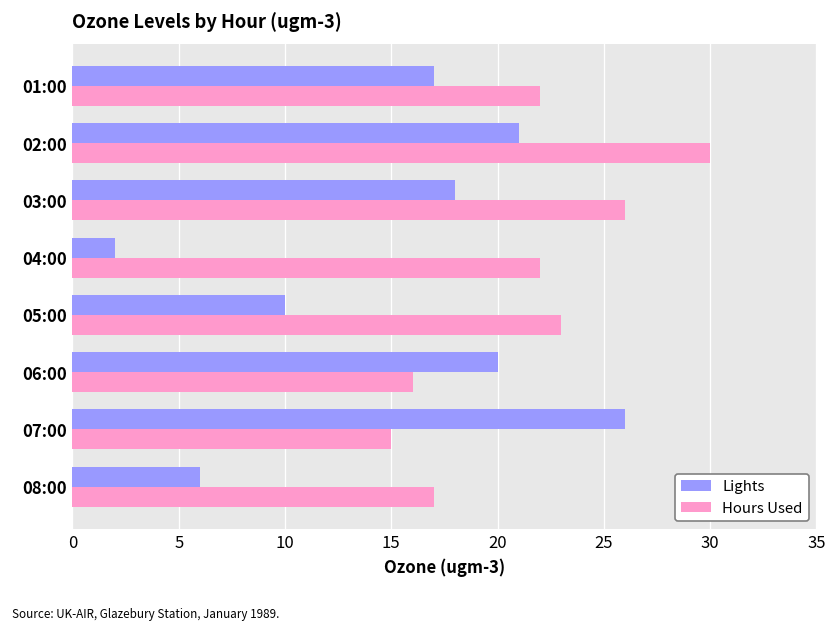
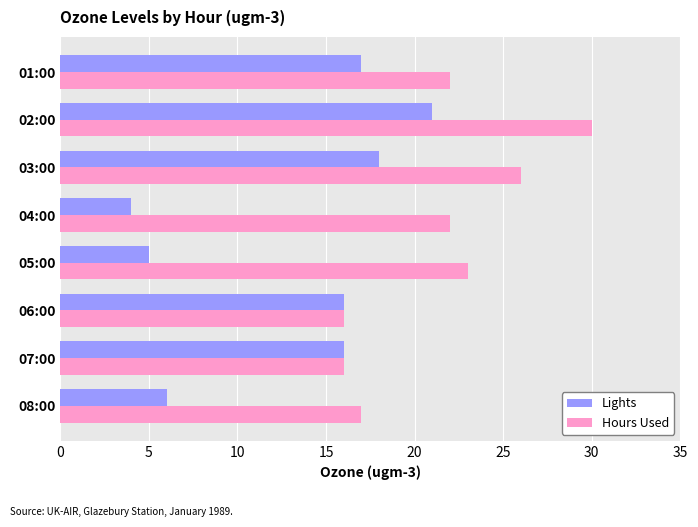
Lights, 04:00: 2 -> 4
Lights, 05:00: 10 -> 5
Lights, 06:00: 20 -> 16
Lights, 07:00: 26 -> 16
Hours Used, 07:00: 15 -> 16
